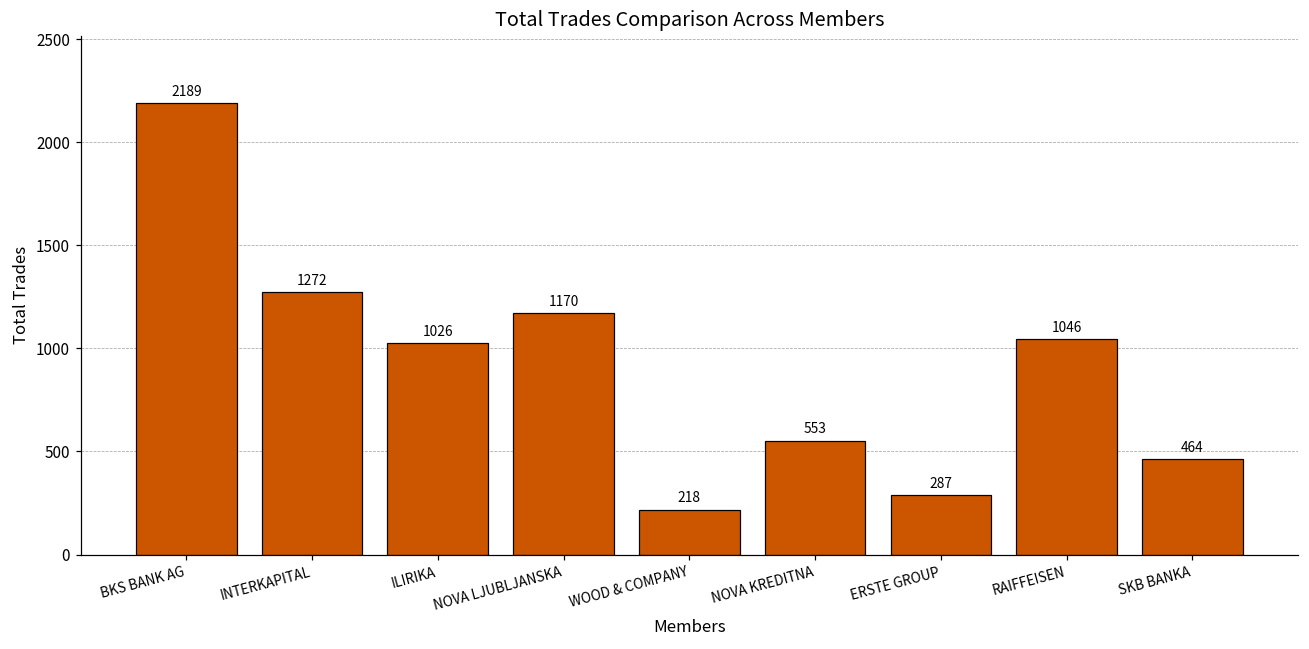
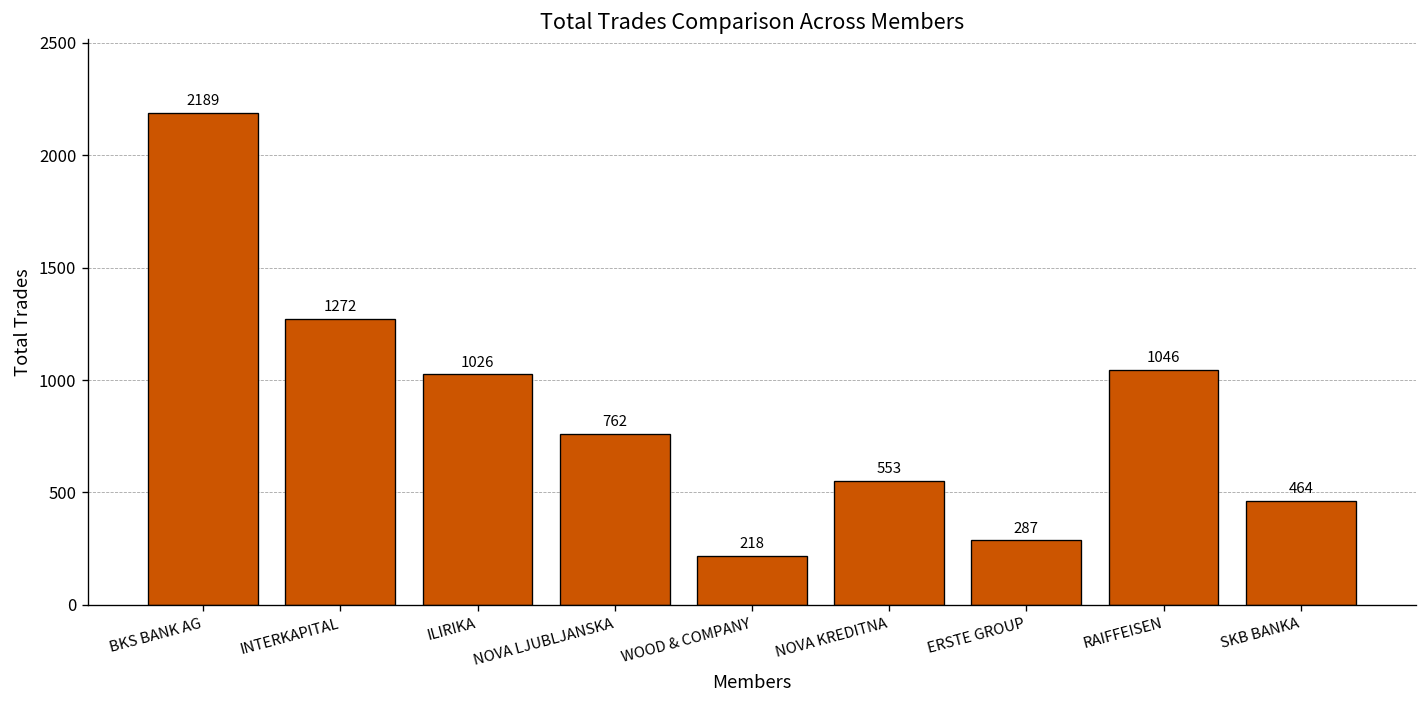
NOVA LJUBLJANSKA: 1170 -> 762
